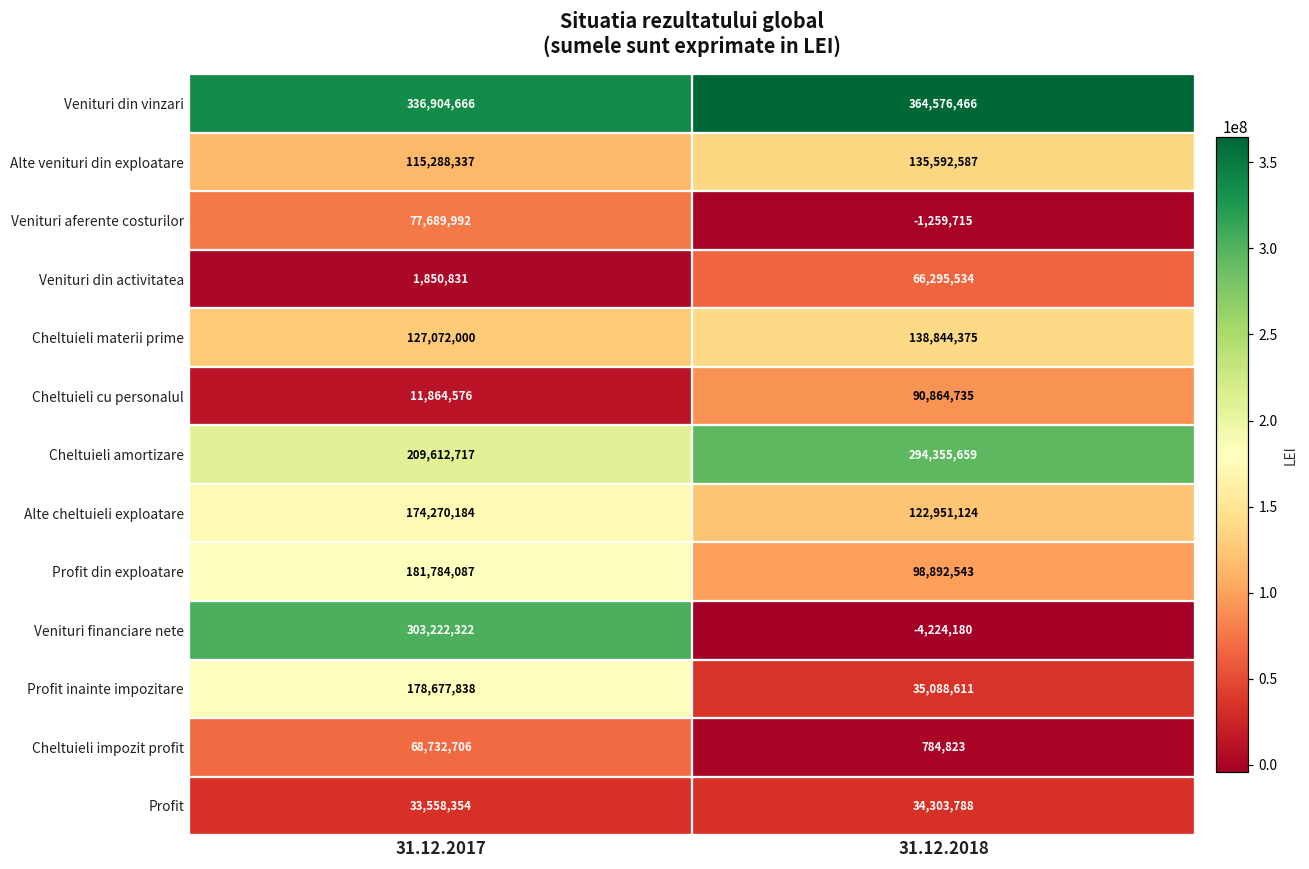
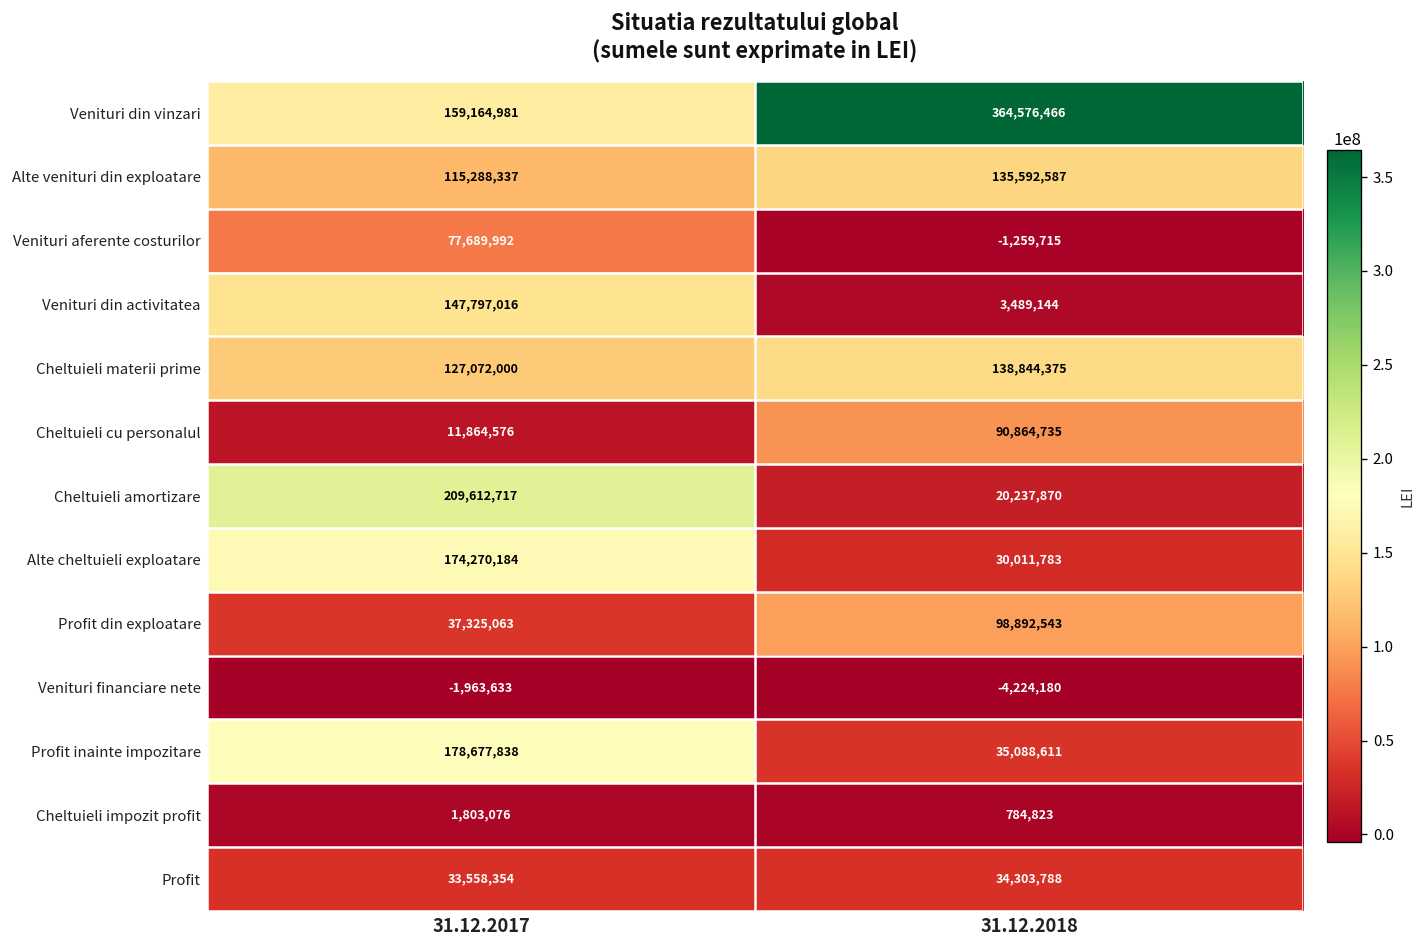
Venituri din vinzari, 31.12.2017: 336,904,666 -> 159,164,981
Venituri din activitatea, 31.12.2017: 1,850,831 -> 147,797,016
Venituri din activitatea, 31.12.2018: 66,295,534 -> 3,489,144
Cheltuieli amortizare, 31.12.2018: 294,355,659 -> 20,237,870
Alte cheltuieli exploatare, 31.12.2018: 122,951,124 -> 30,011,783
Profit din exploatare, 31.12.2017: 181,784,087 -> 37,325,063
Venituri financiare nete, 31.12.2017: 303,222,322 -> -1,963,633
Cheltuieli impozit profit, 31.12.2017: 68,732,706 -> 1,803,076
